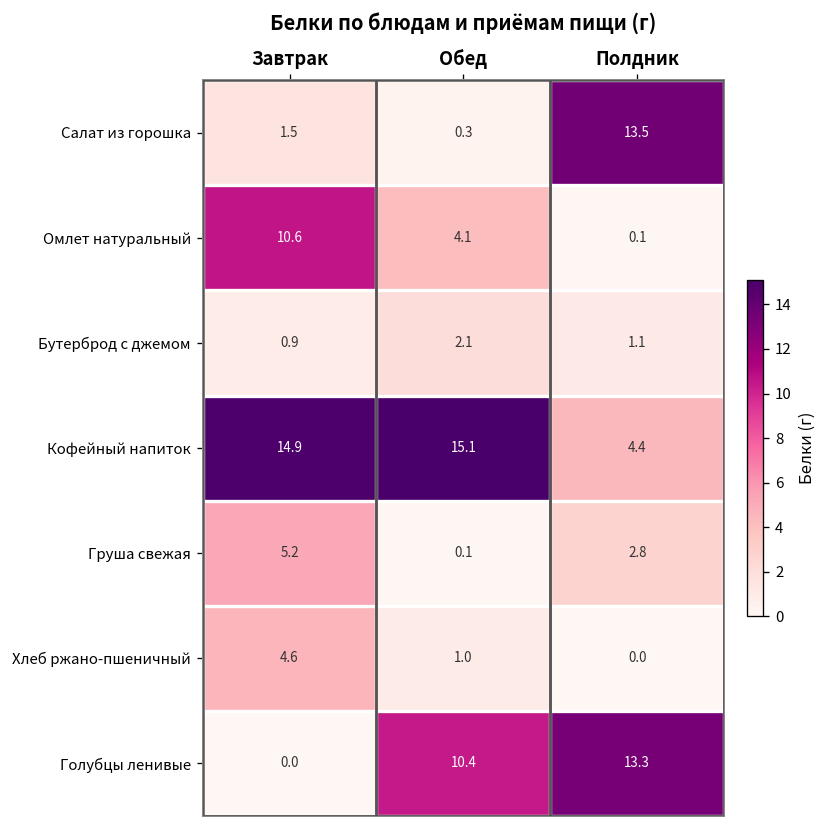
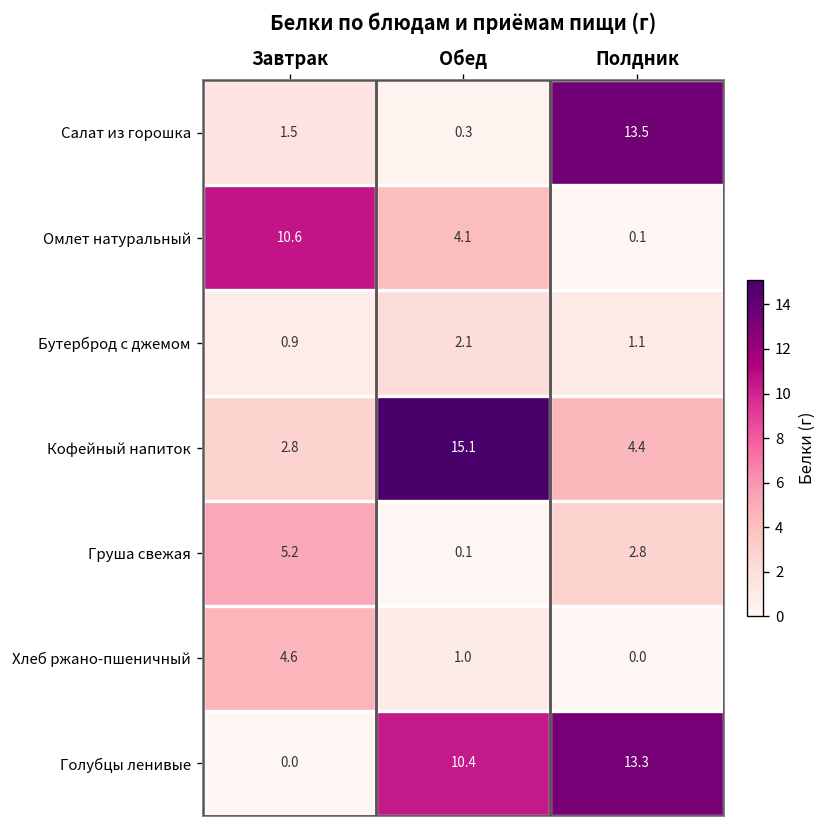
Кофейный напиток, Завтрак: 14.9 -> 2.8
